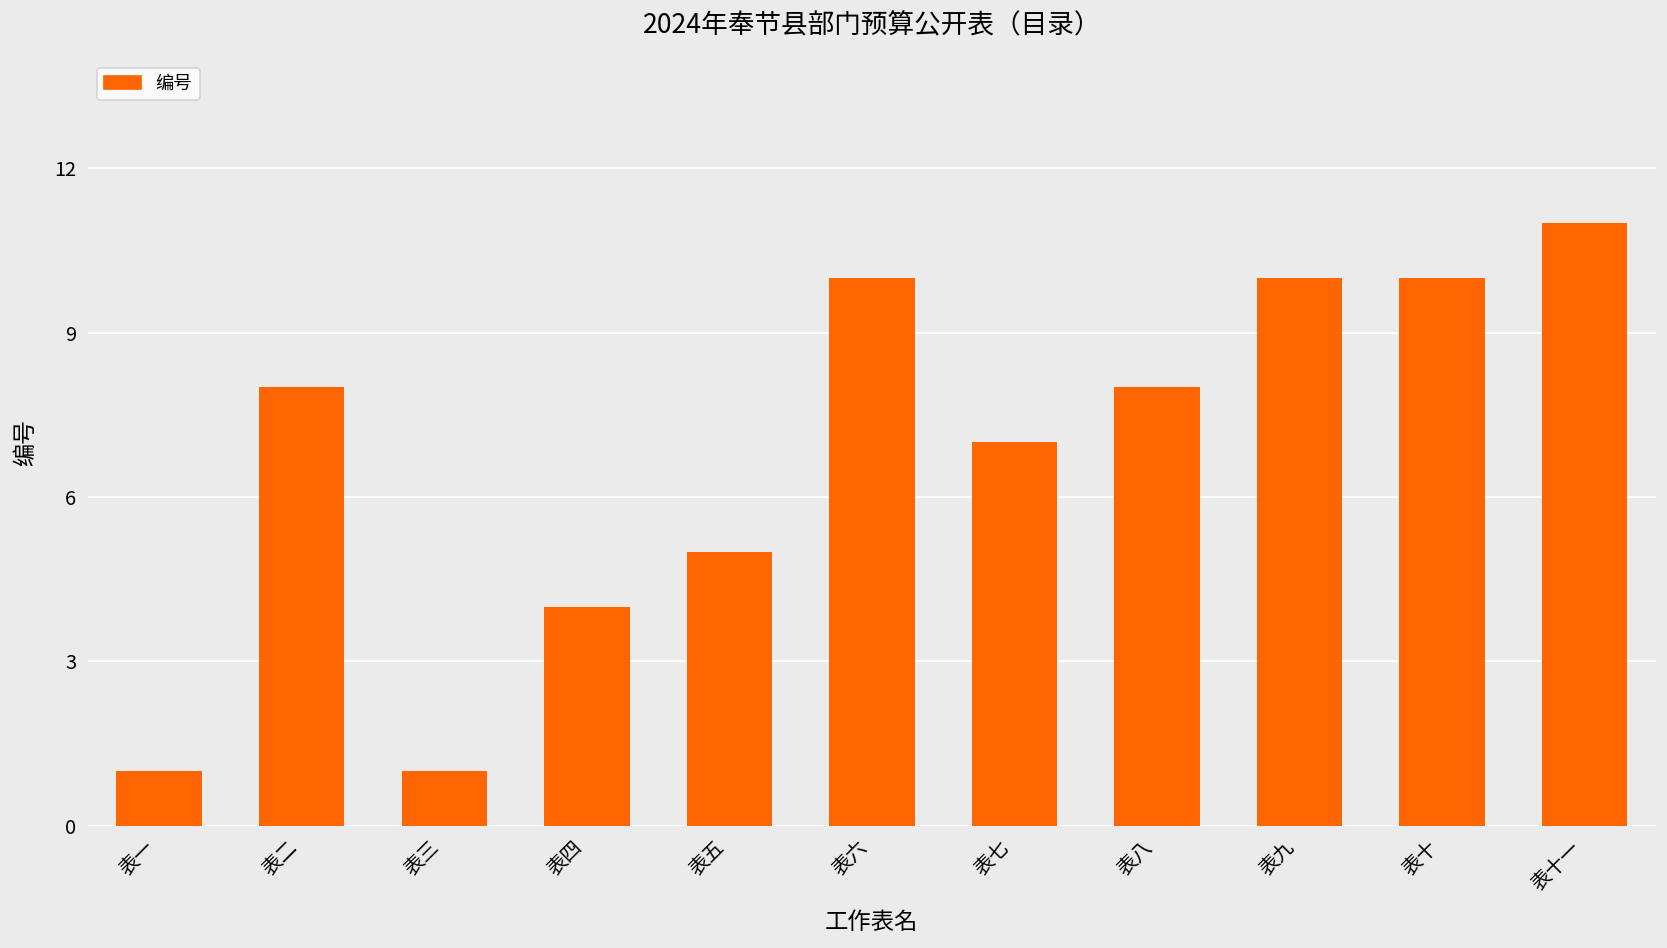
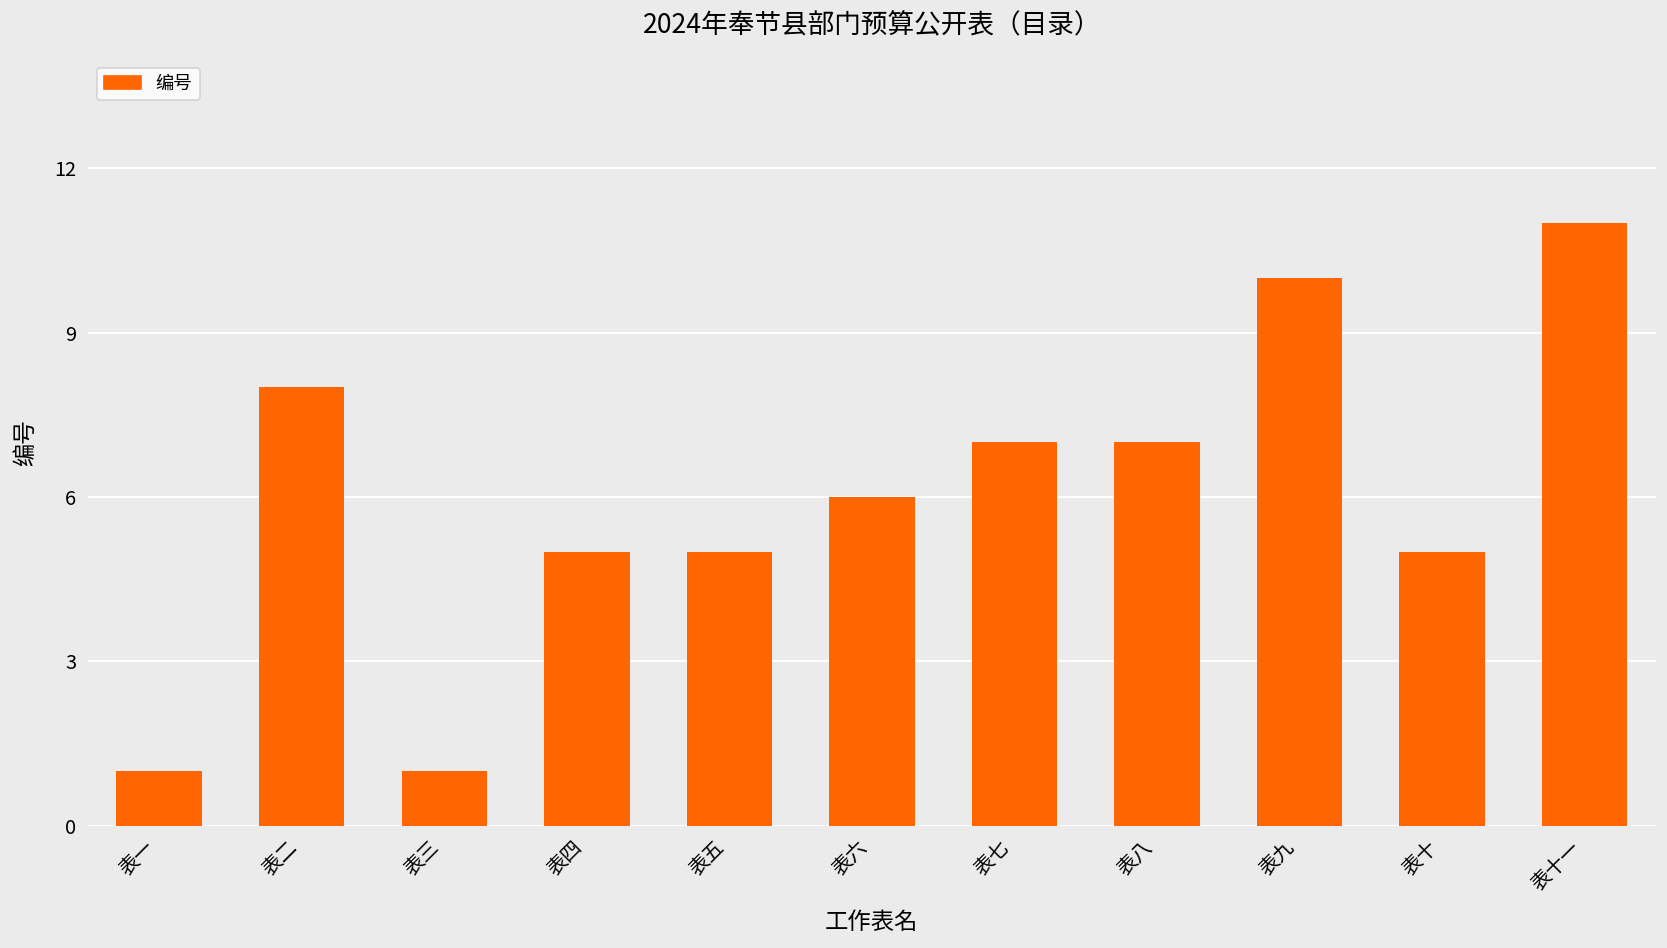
表四: 4 -> 5
表六: 10 -> 6
表八: 8 -> 7
表十: 10 -> 5
